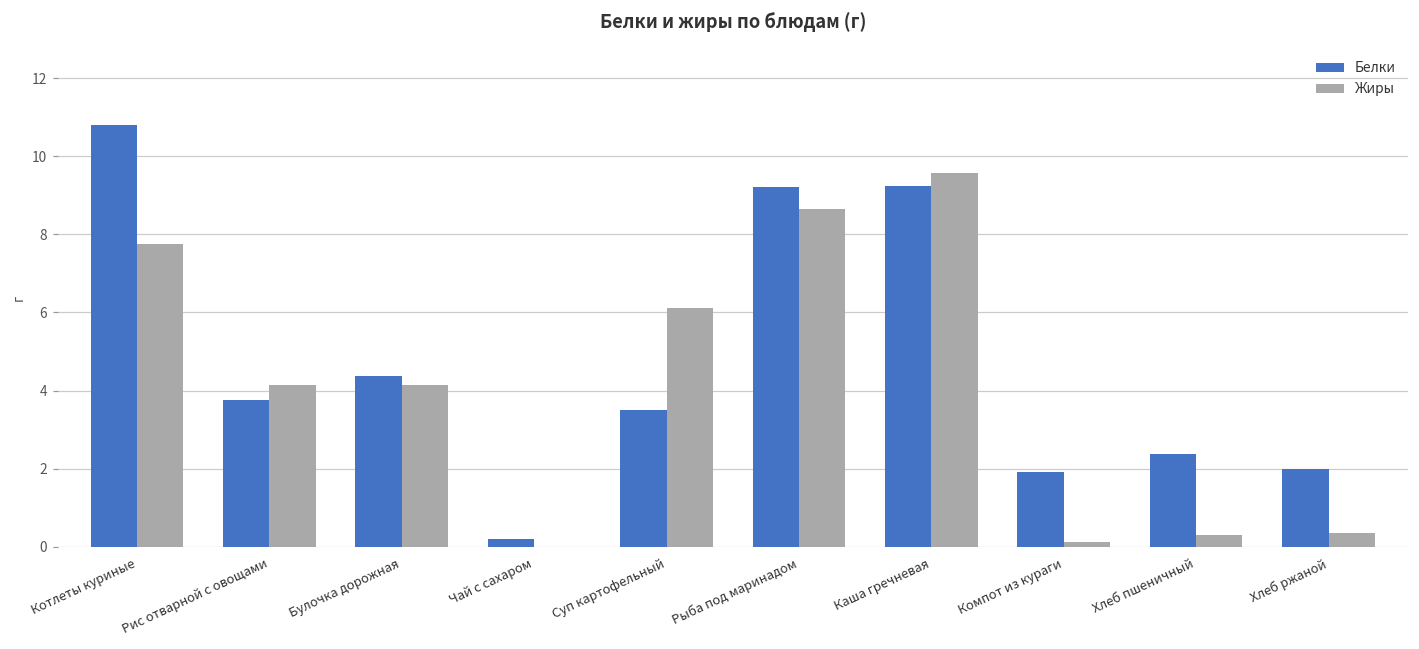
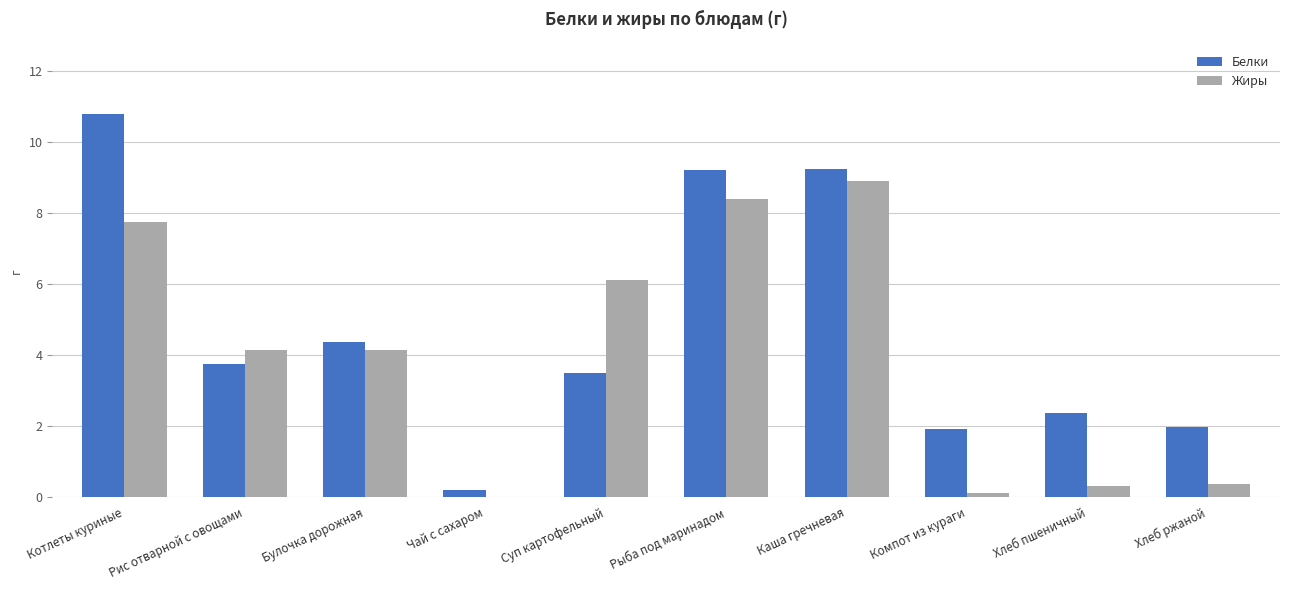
Жиры, Рыба под маринадом: 8.7 -> 8.4
Жиры, Каша гречневая: 9.6 -> 8.9
